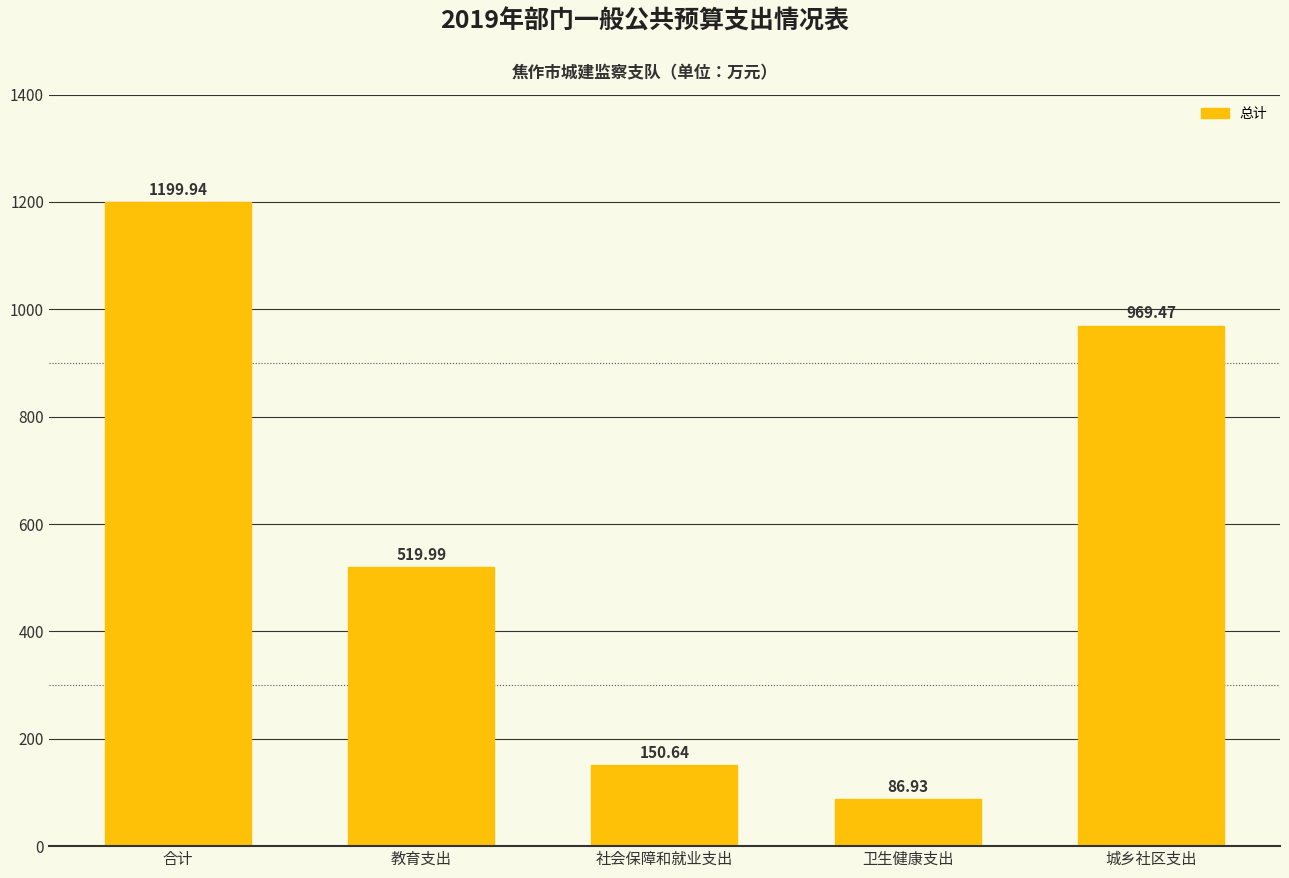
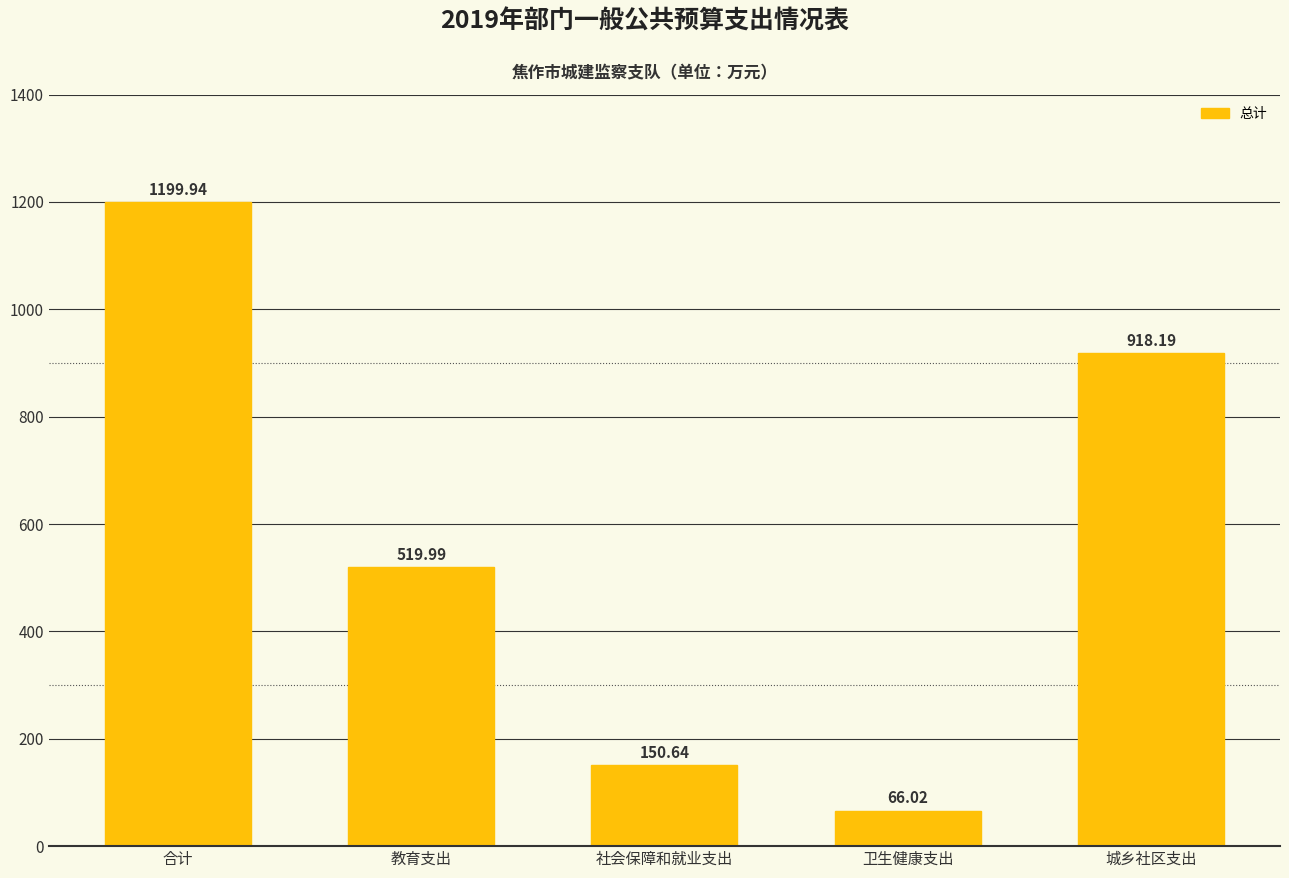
卫生健康支出: 86.93 -> 66.02
城乡社区支出: 969.47 -> 918.19
